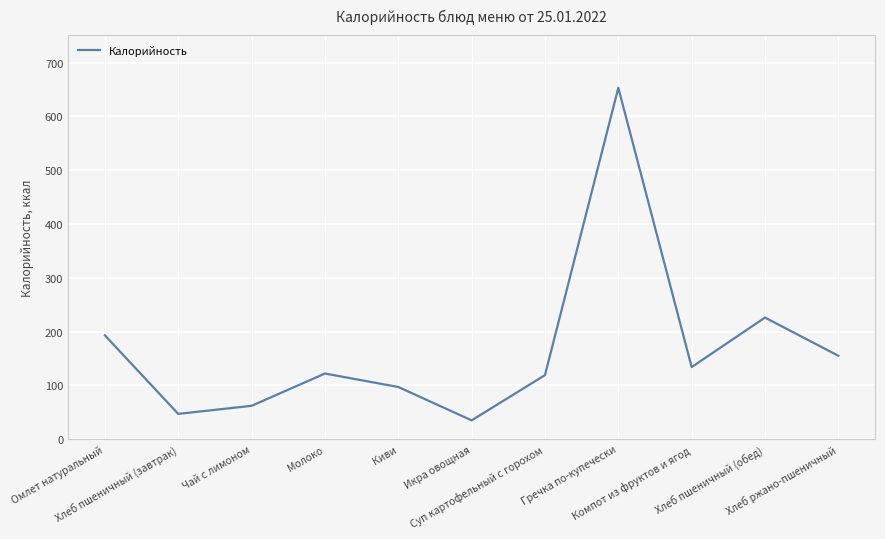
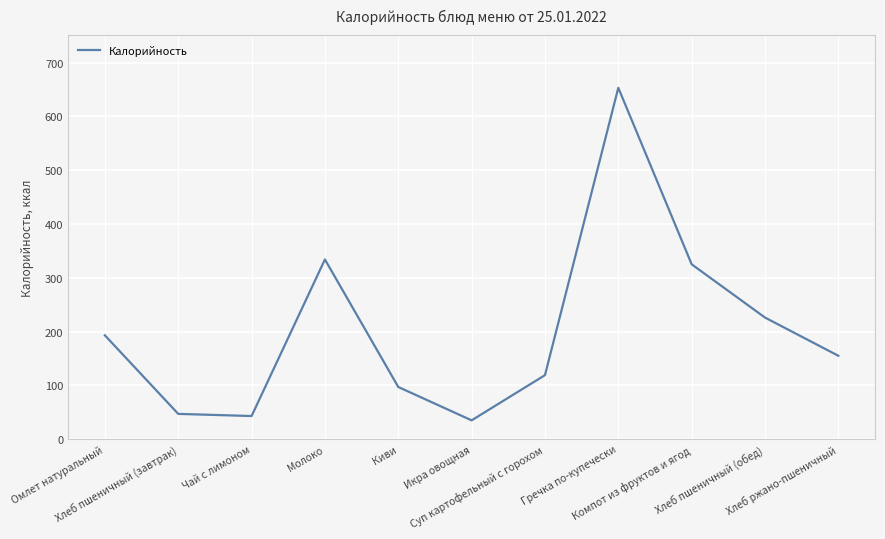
Чай с лимоном: 60 -> 40
Молоко: 120 -> 330
Компот из фруктов и ягод: 130 -> 330
